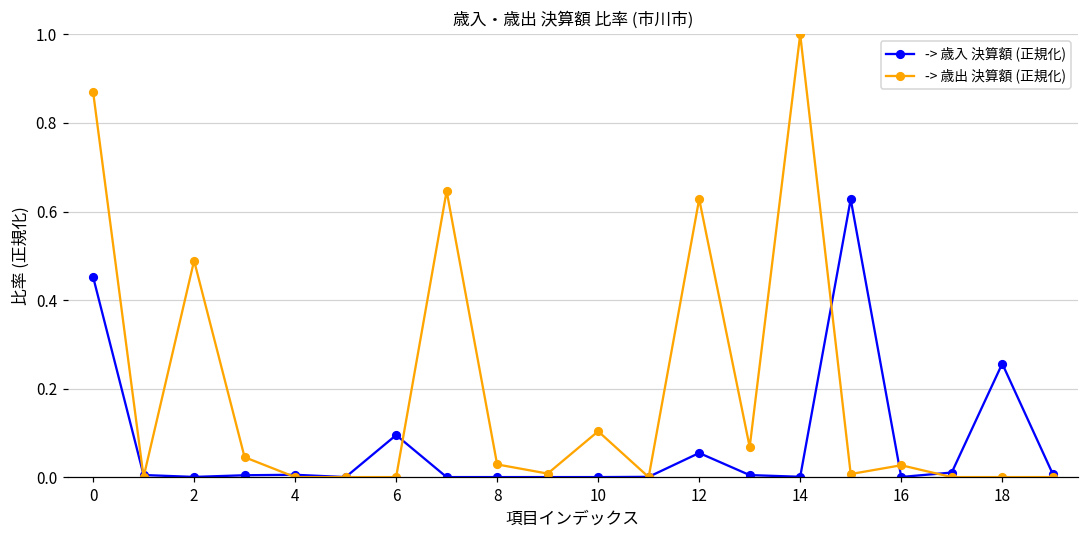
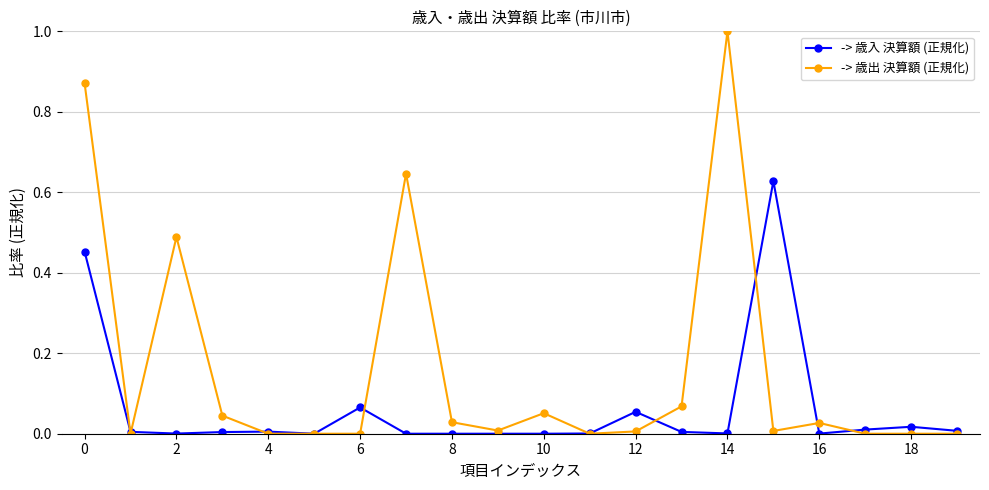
-> 歳入 決算額 (正規化), 6: 0.09 -> 0.07
-> 歳出 決算額 (正規化), 10: 0.10 -> 0.05
-> 歳出 決算額 (正規化), 12: 0.63 -> 0.01
-> 歳入 決算額 (正規化), 18: 0.26 -> 0.02
